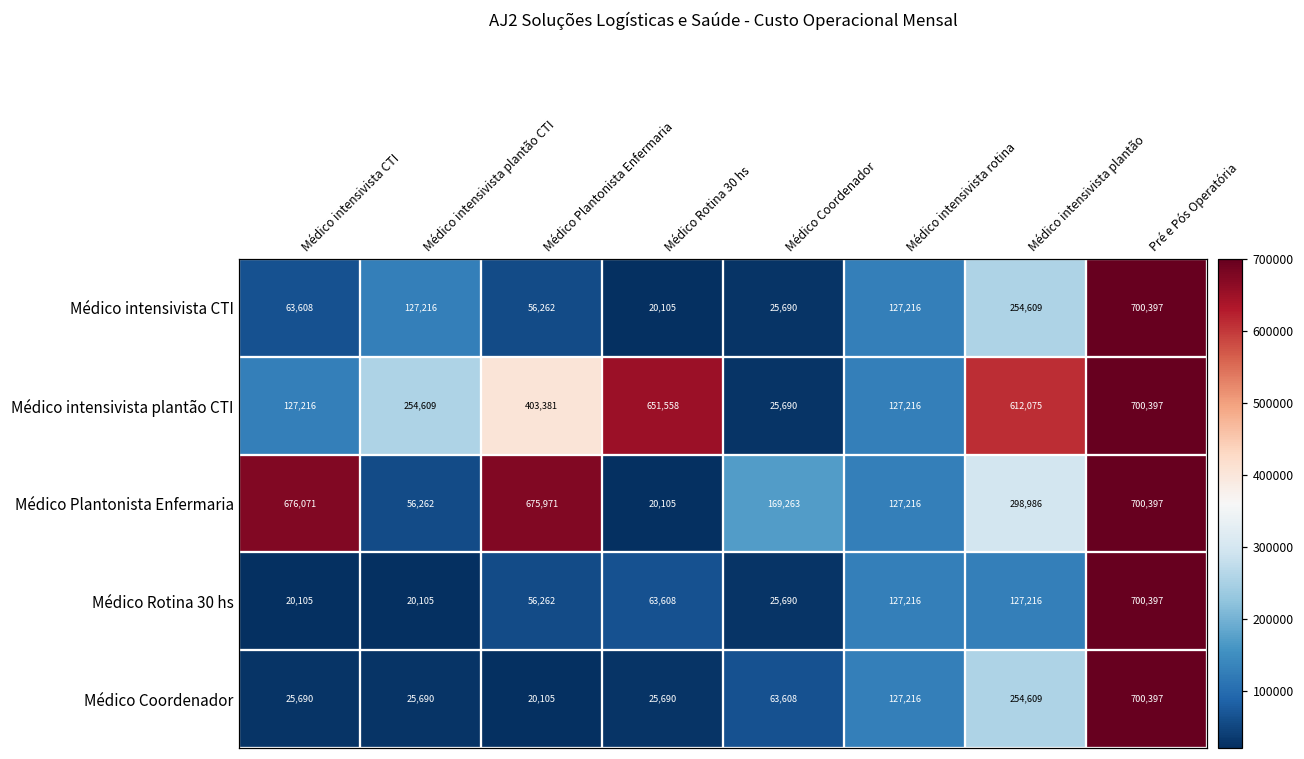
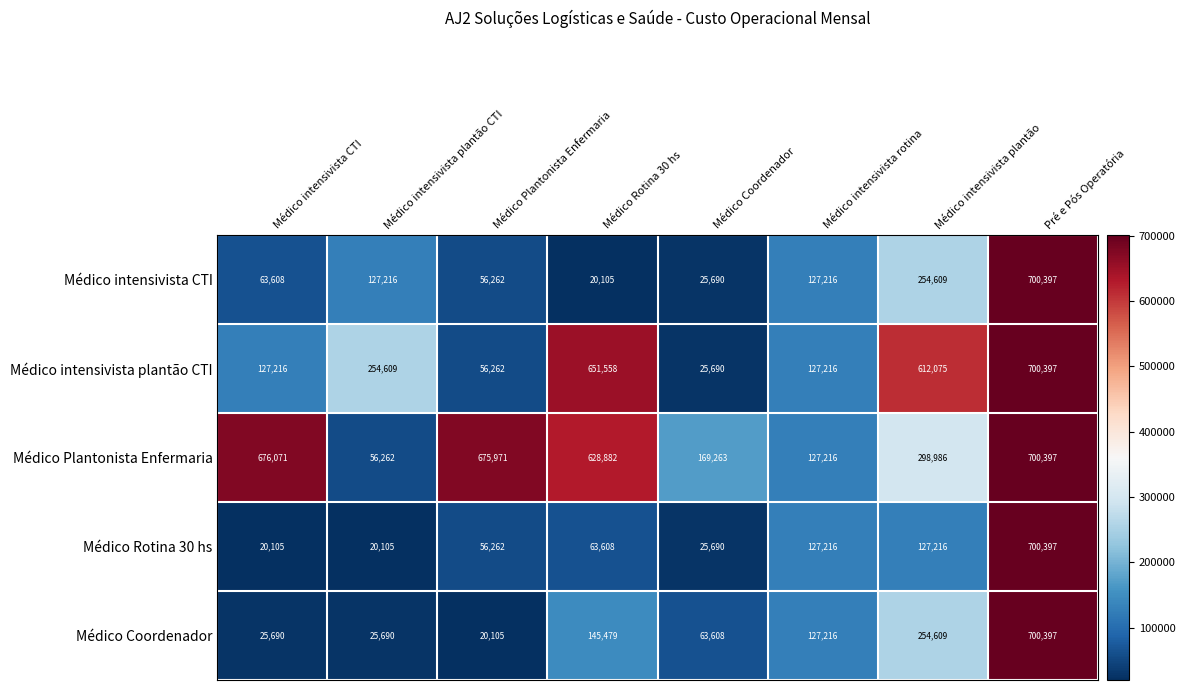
Médico intensivista plantão CTI, Médico Plantonista Enfermaria: 403,381 -> 56,262
Médico Plantonista Enfermaria, Médico Rotina 30 hs: 20,105 -> 628,882
Médico Coordenador, Médico Rotina 30 hs: 25,690 -> 145,479
